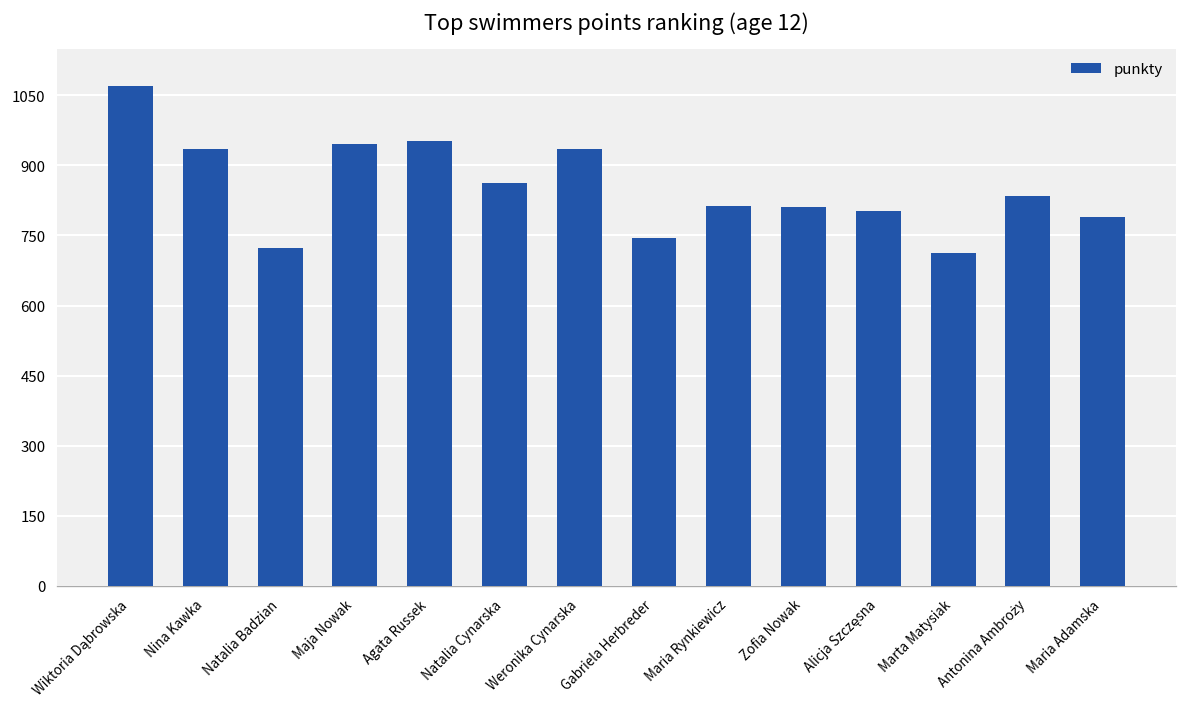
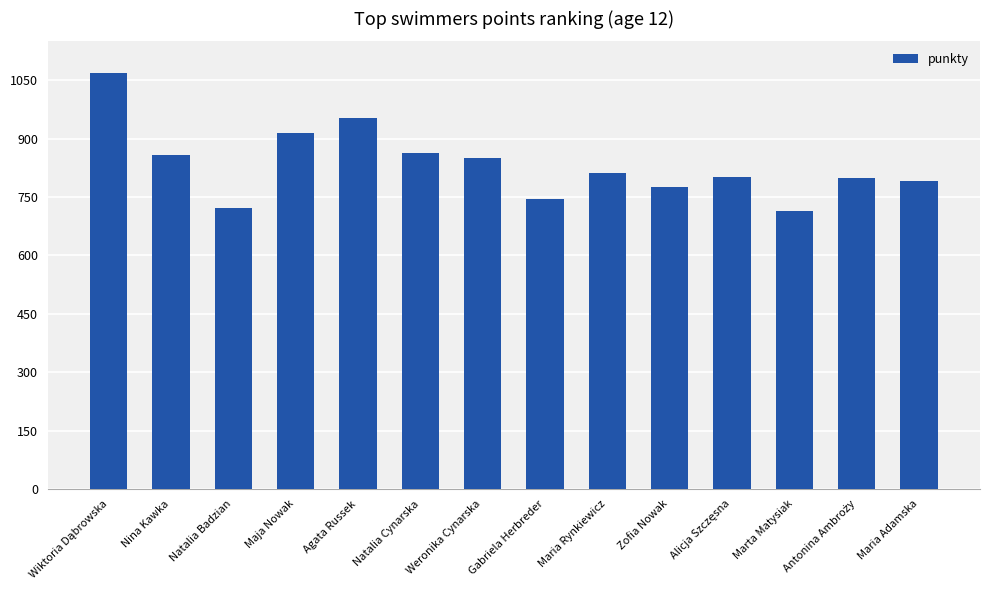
Nina Kawka: 940 -> 860
Maja Nowak: 950 -> 910
Weronika Cynarska: 940 -> 850
Zofia Nowak: 810 -> 780
Antonina Ambroży: 840 -> 800
